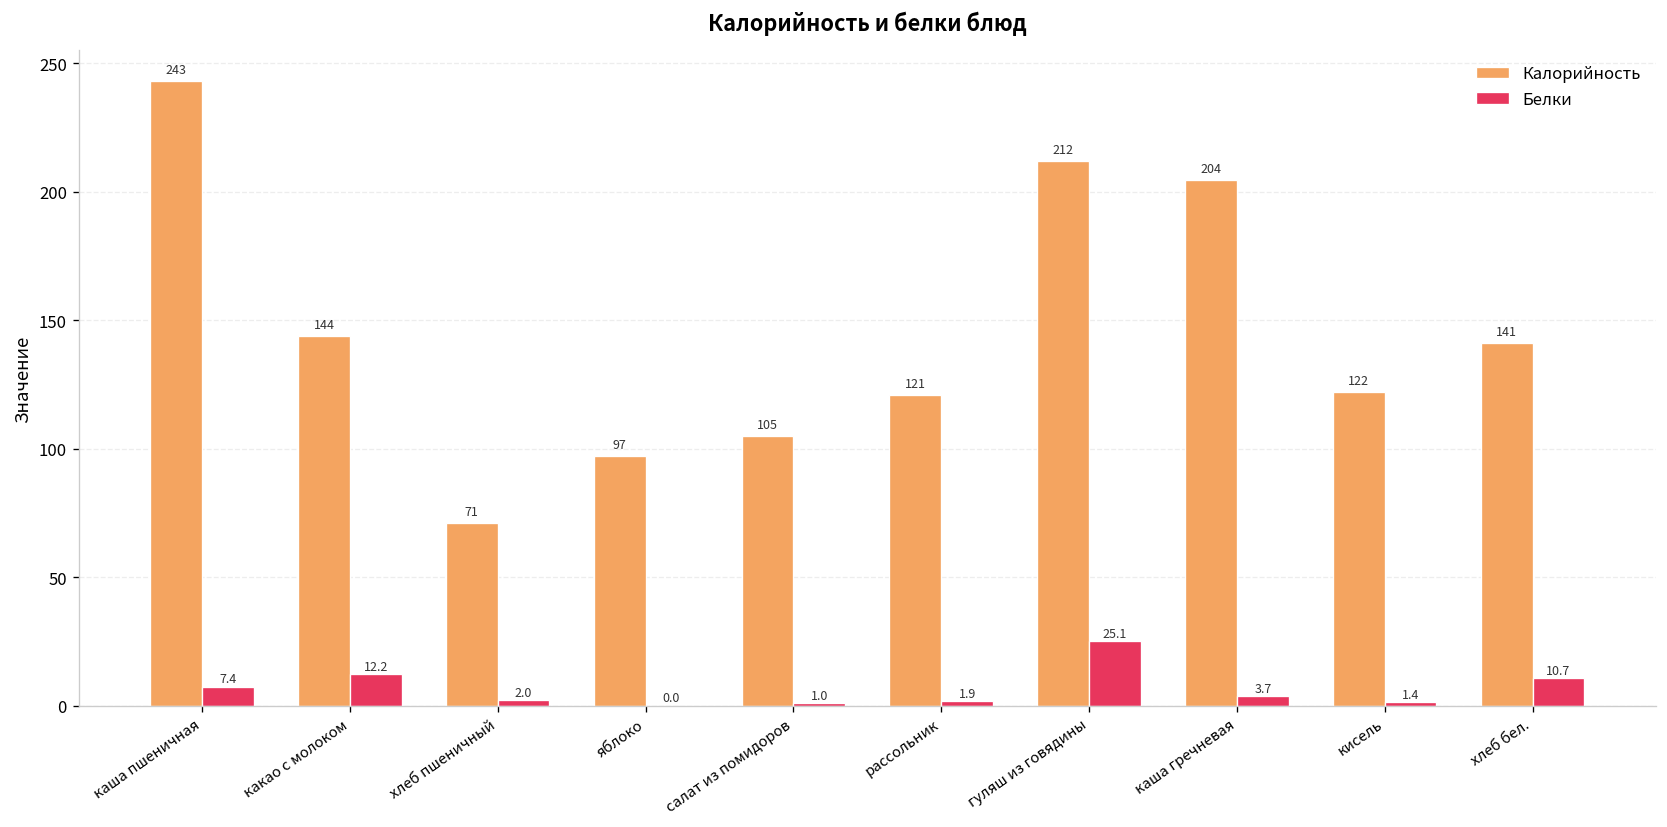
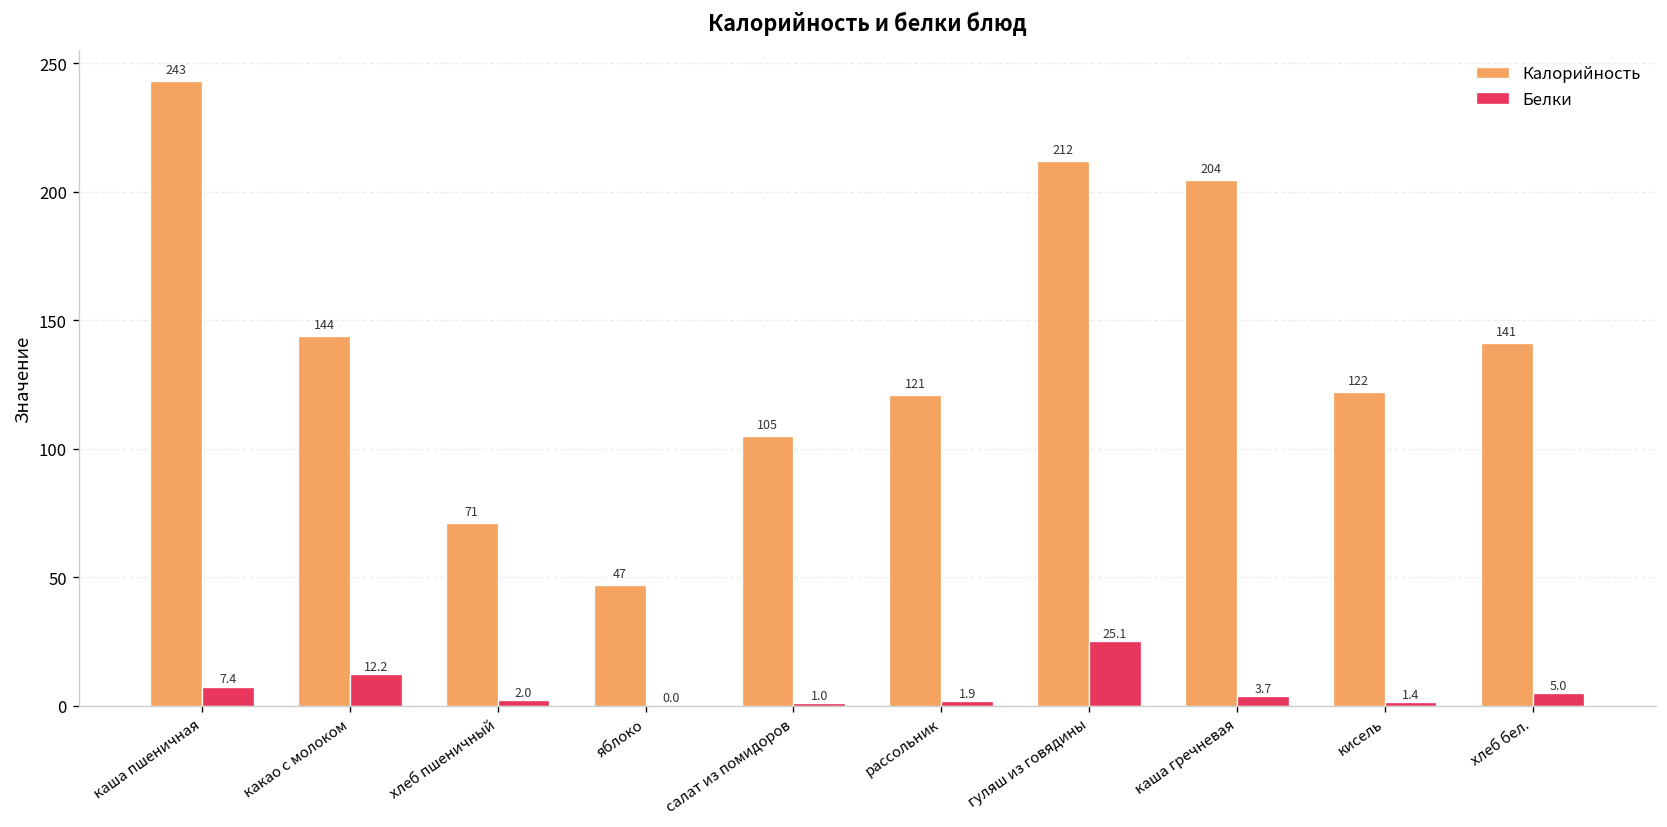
Калорийность, яблоко: 97 -> 47
Белки, хлеб бел.: 10.7 -> 5.0
